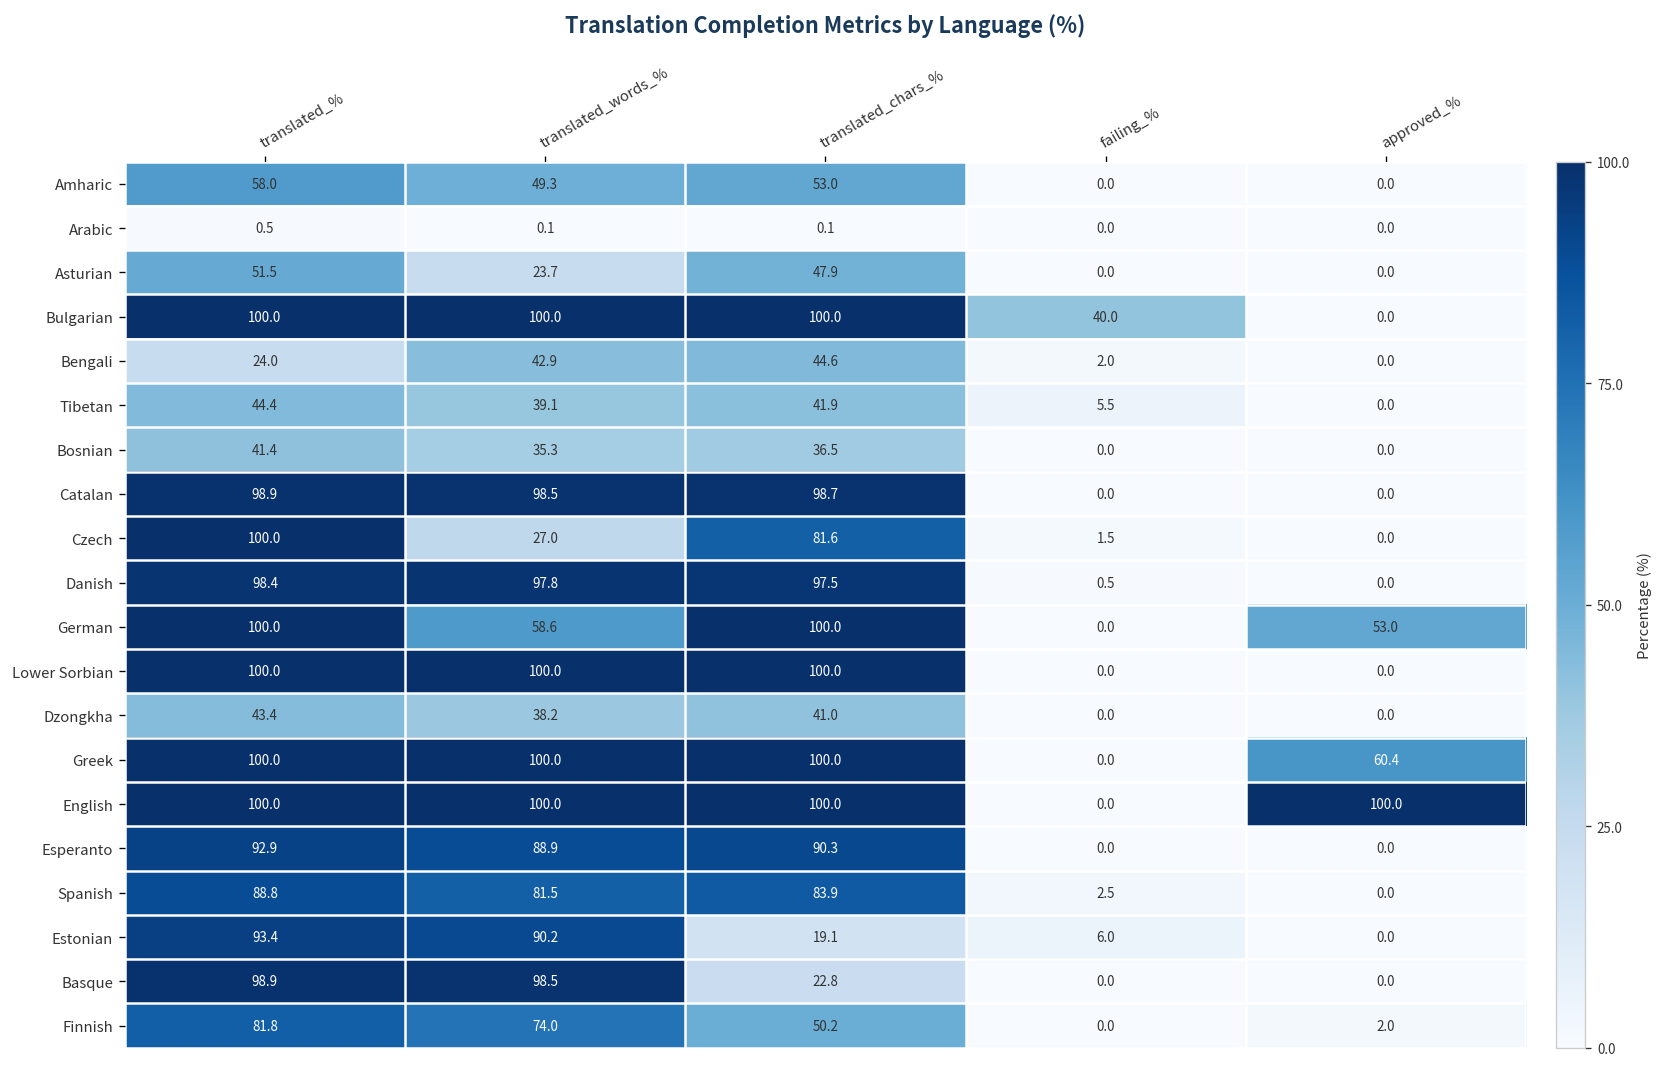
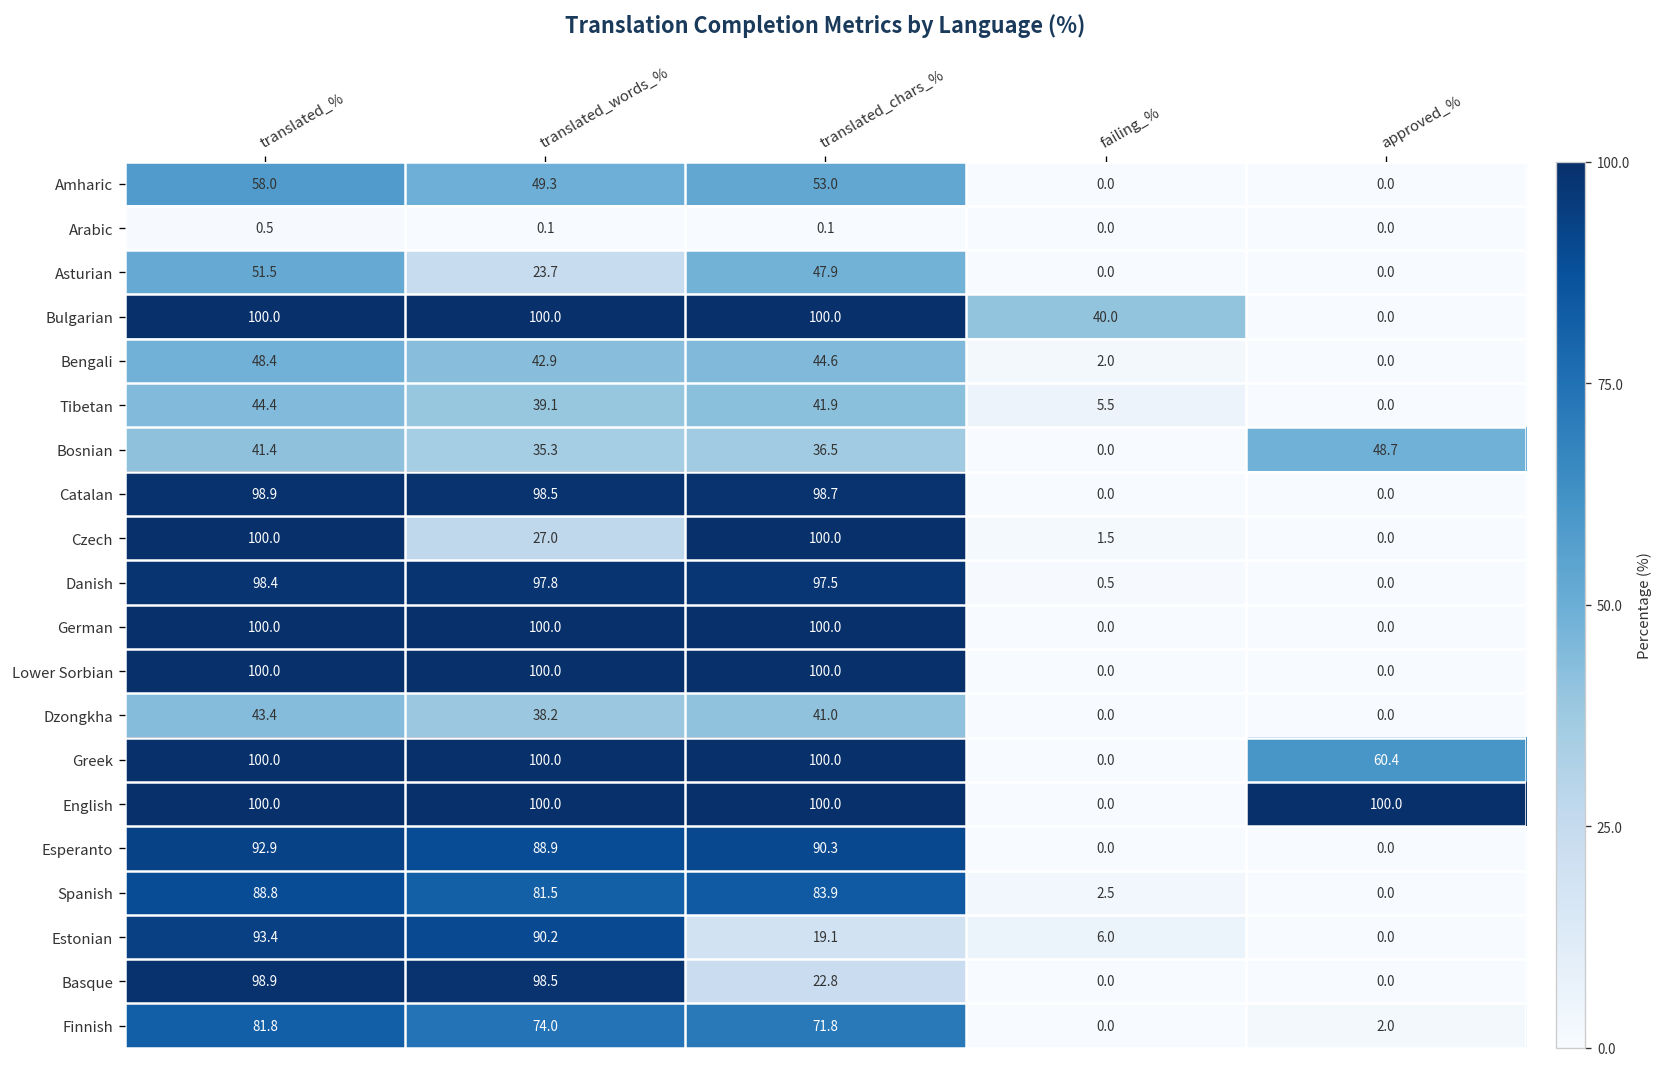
Bengali, translated_%: 24.0 -> 48.4
Bosnian, approved_%: 0.0 -> 48.7
Czech, translated_chars_%: 81.6 -> 100.0
German, translated_words_%: 58.6 -> 100.0
German, approved_%: 53.0 -> 0.0
Finnish, translated_chars_%: 50.2 -> 71.8
